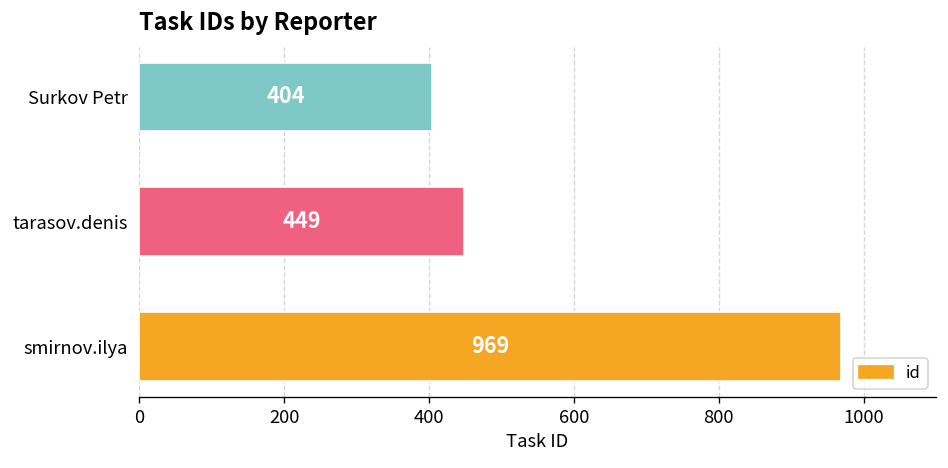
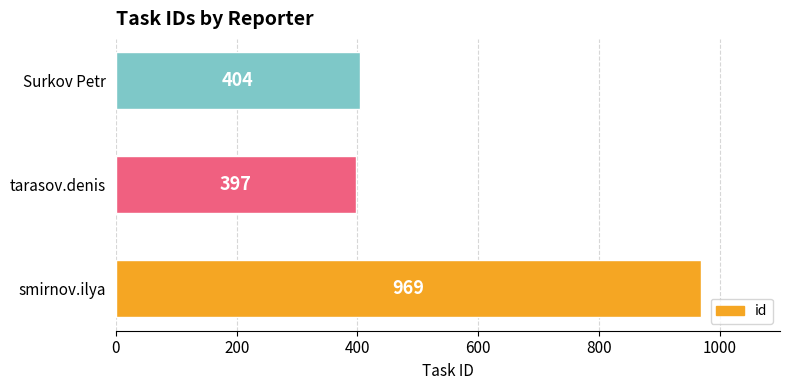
tarasov.denis: 449 -> 397
